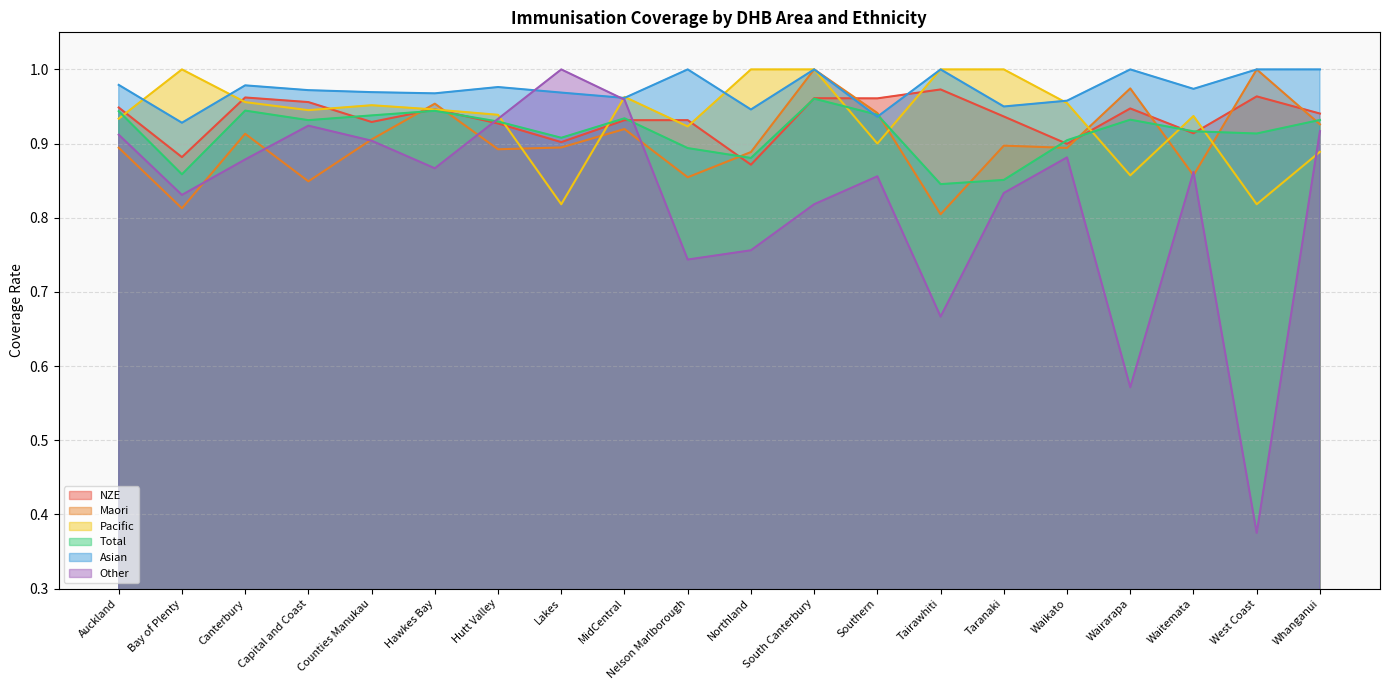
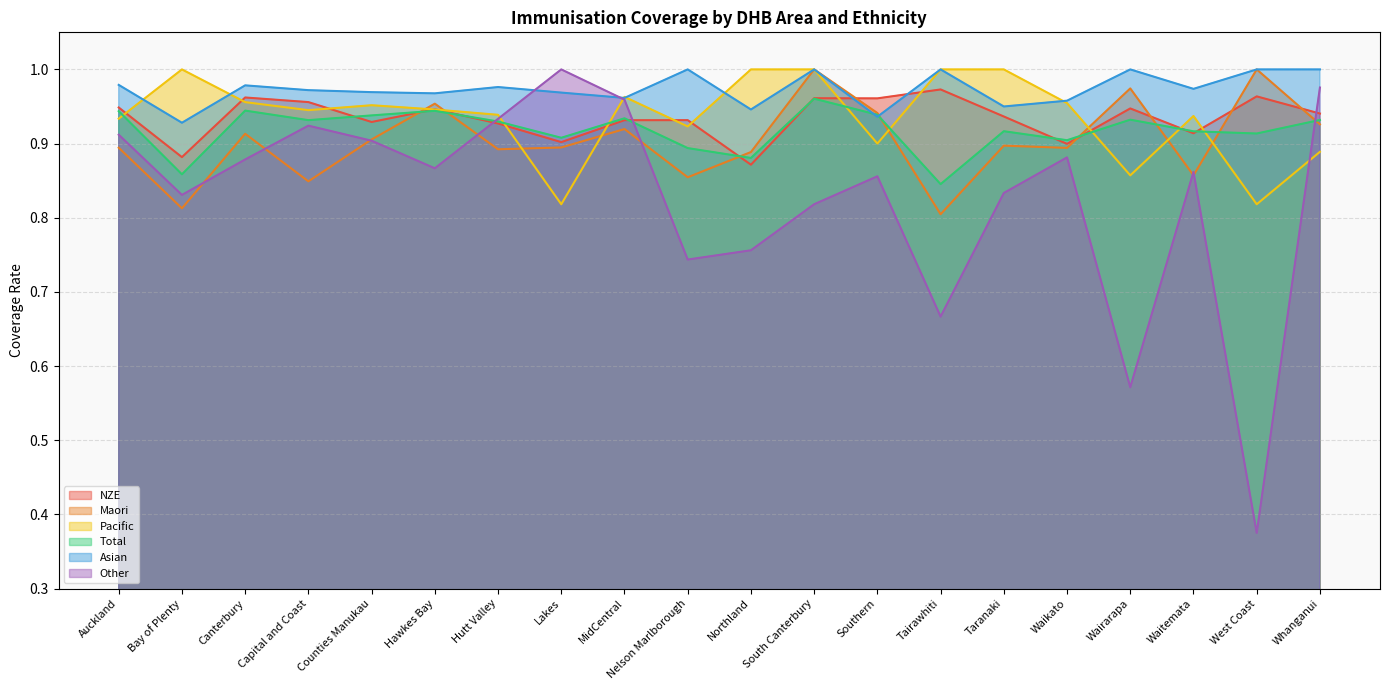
Total, Taranaki: 0.85 -> 0.92
Other, Whanganui: 0.92 -> 0.98
